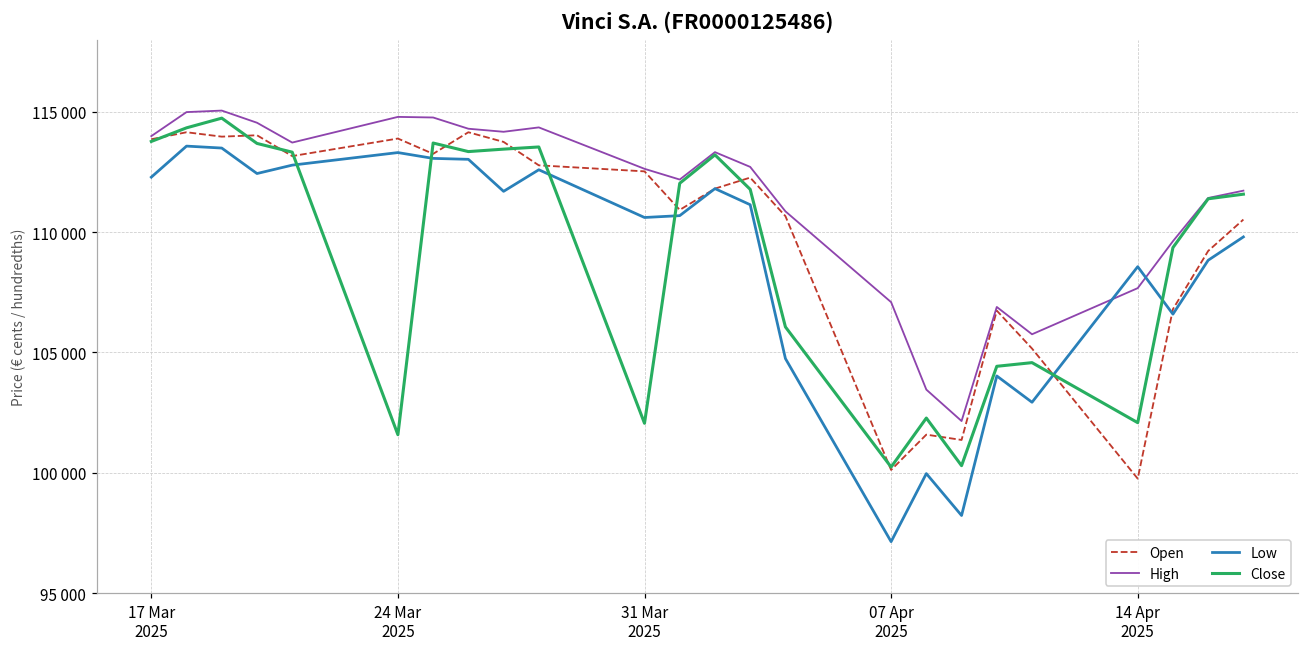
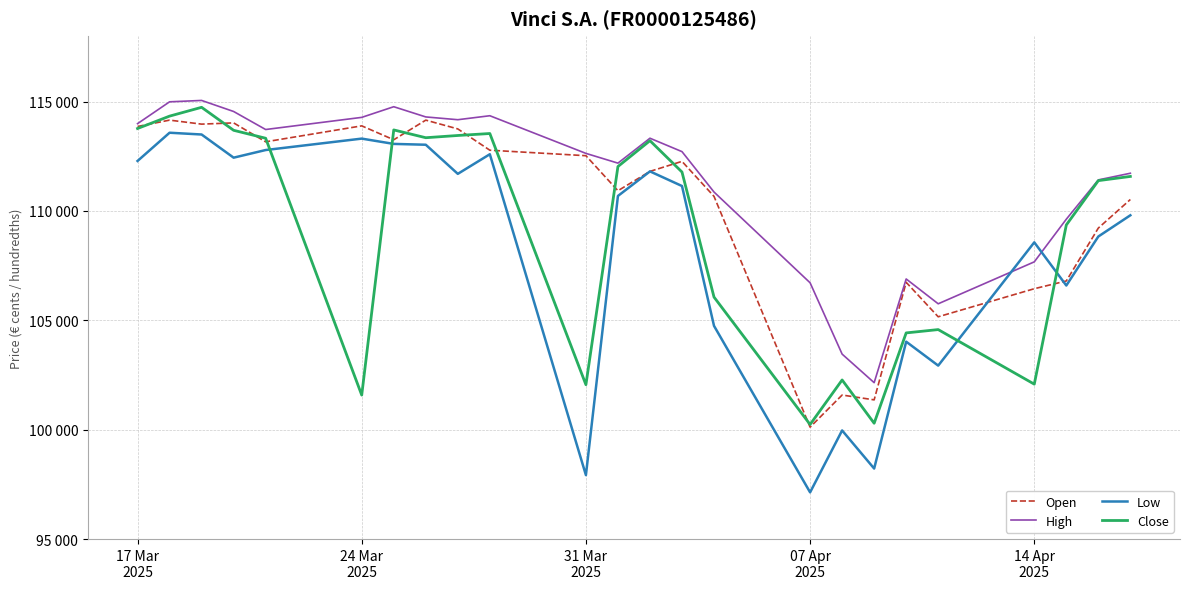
High, 24 Mar 2025: 114800 -> 114300
Low, 31 Mar 2025: 110600 -> 97900
High, 07 Apr 2025: 107100 -> 106700
Open, 14 Apr 2025: 99800 -> 106400
